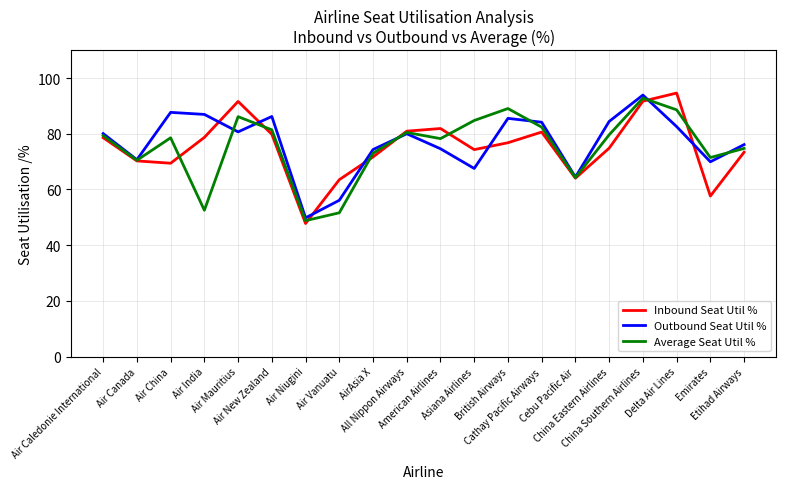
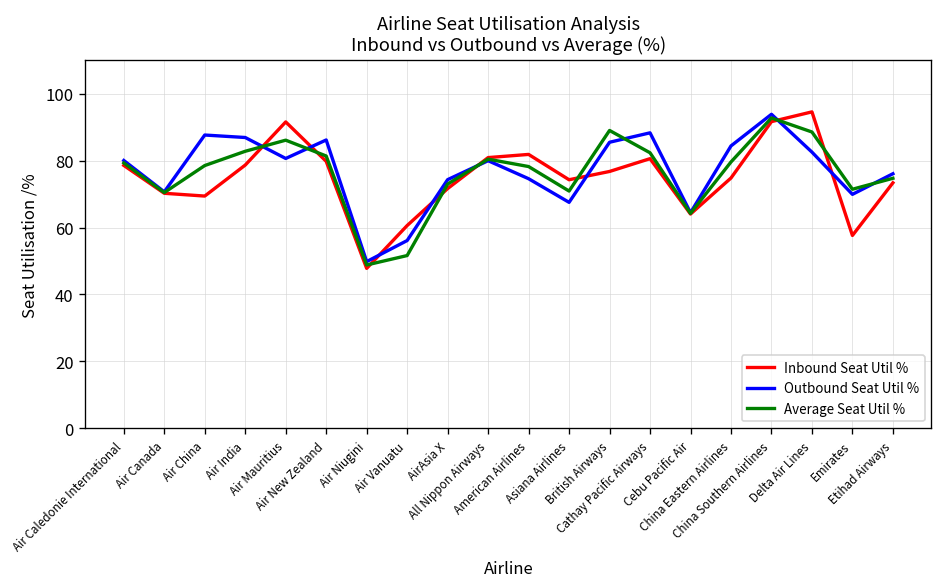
Average Seat Util %, Air India: 53 -> 83
Inbound Seat Util %, Air Vanuatu: 64 -> 61
Average Seat Util %, Asiana Airlines: 85 -> 71
Outbound Seat Util %, Cathay Pacific Airways: 84 -> 88
